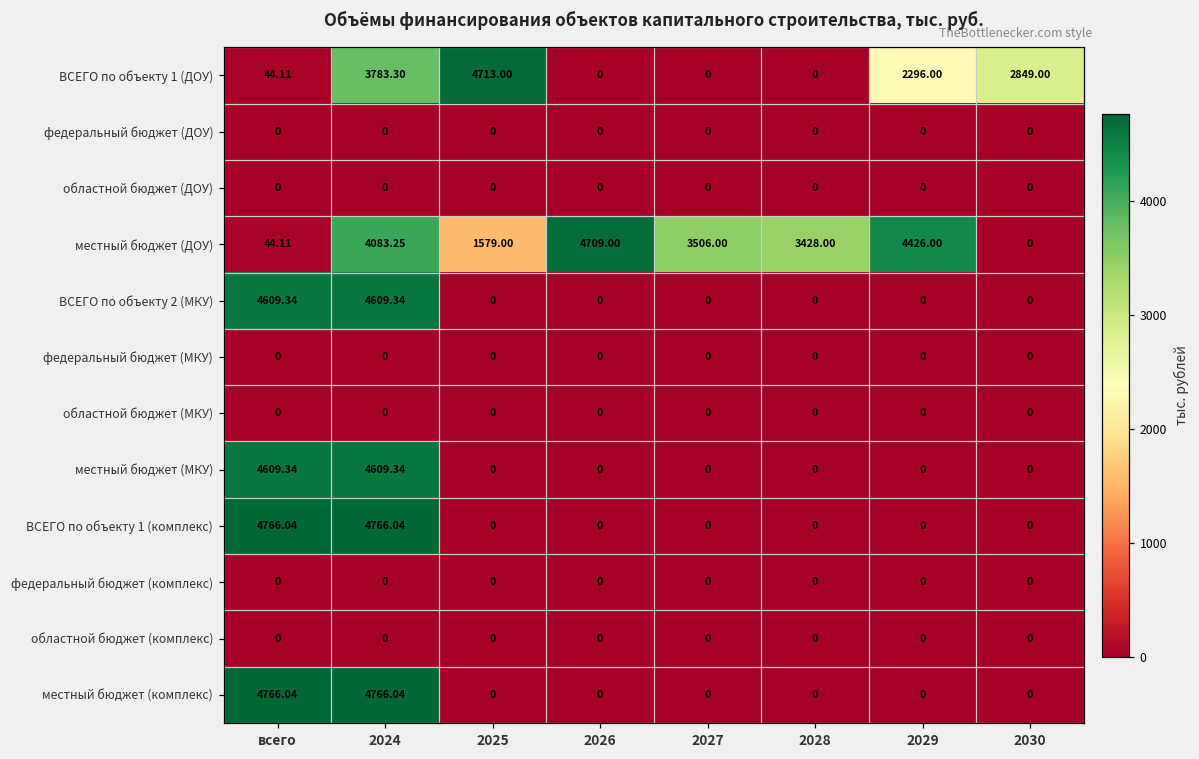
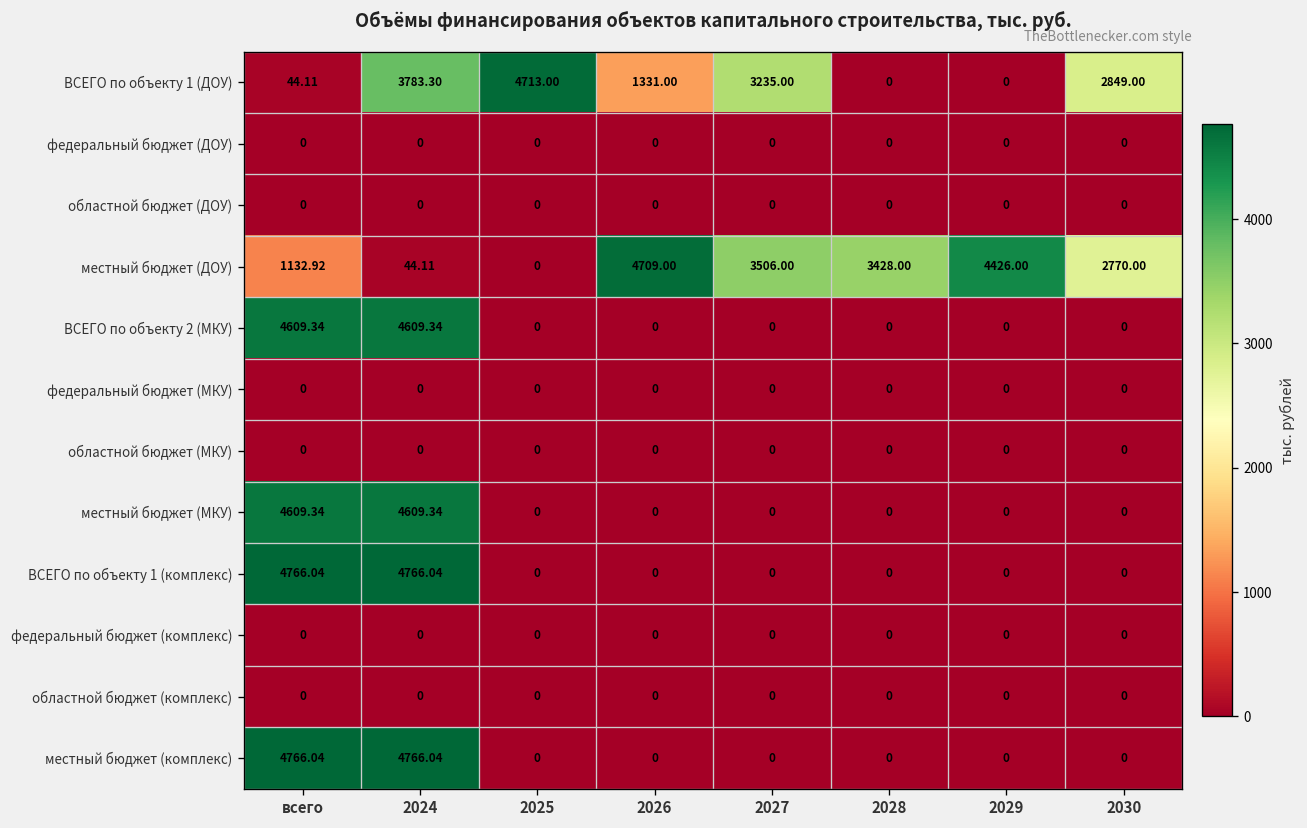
ВСЕГО по объекту 1 (ДОУ), 2026: 0 -> 1331.00
ВСЕГО по объекту 1 (ДОУ), 2027: 0 -> 3235.00
ВСЕГО по объекту 1 (ДОУ), 2029: 2296.00 -> 0
местный бюджет (ДОУ), всего: 44.11 -> 1132.92
местный бюджет (ДОУ), 2024: 4083.25 -> 44.11
местный бюджет (ДОУ), 2025: 1579.00 -> 0
местный бюджет (ДОУ), 2030: 0 -> 2770.00
